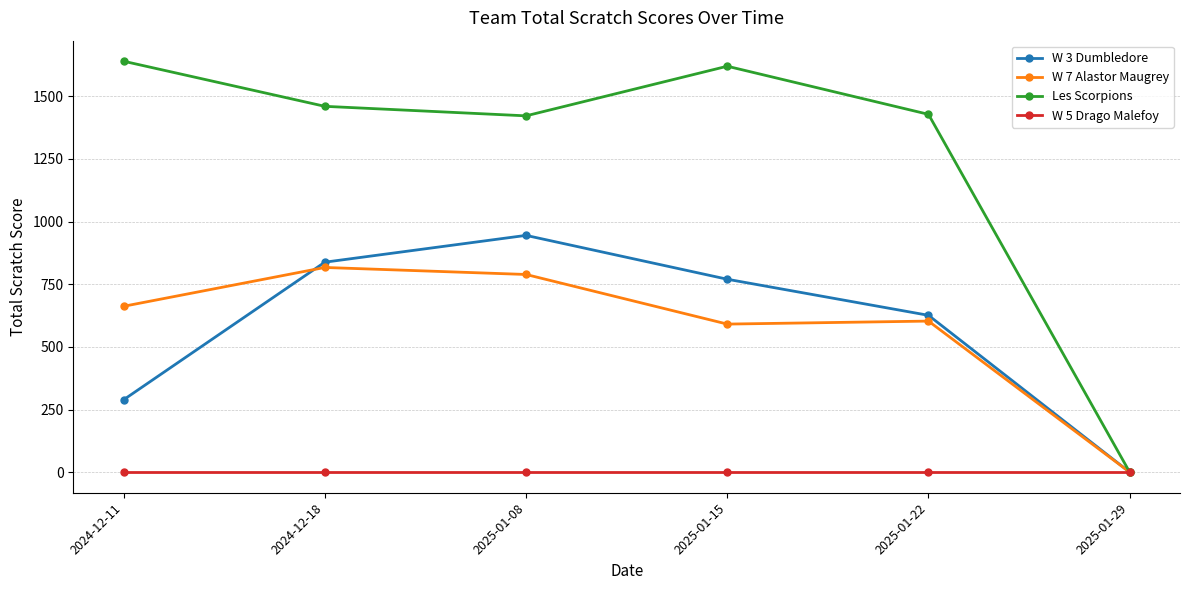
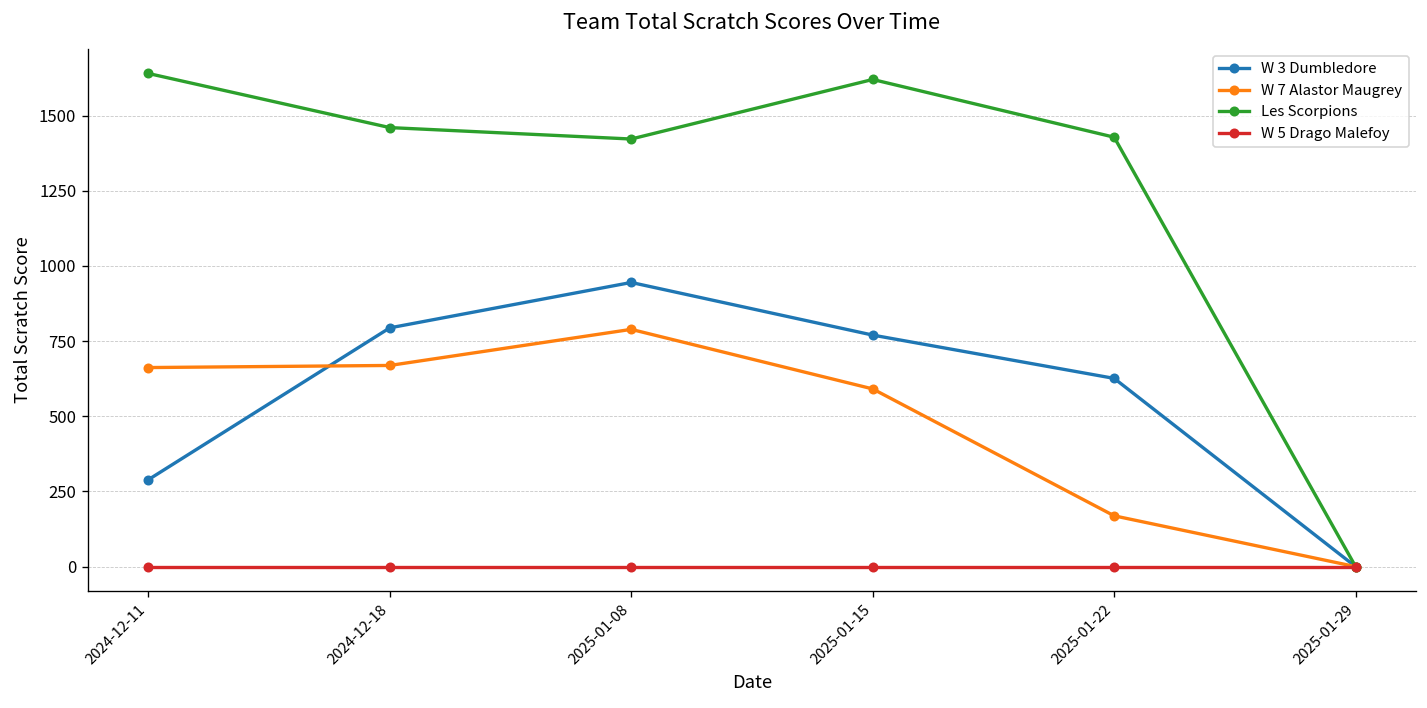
W 3 Dumbledore, 2024-12-18: 840 -> 790
W 7 Alastor Maugrey, 2024-12-18: 820 -> 670
W 7 Alastor Maugrey, 2025-01-22: 600 -> 170
